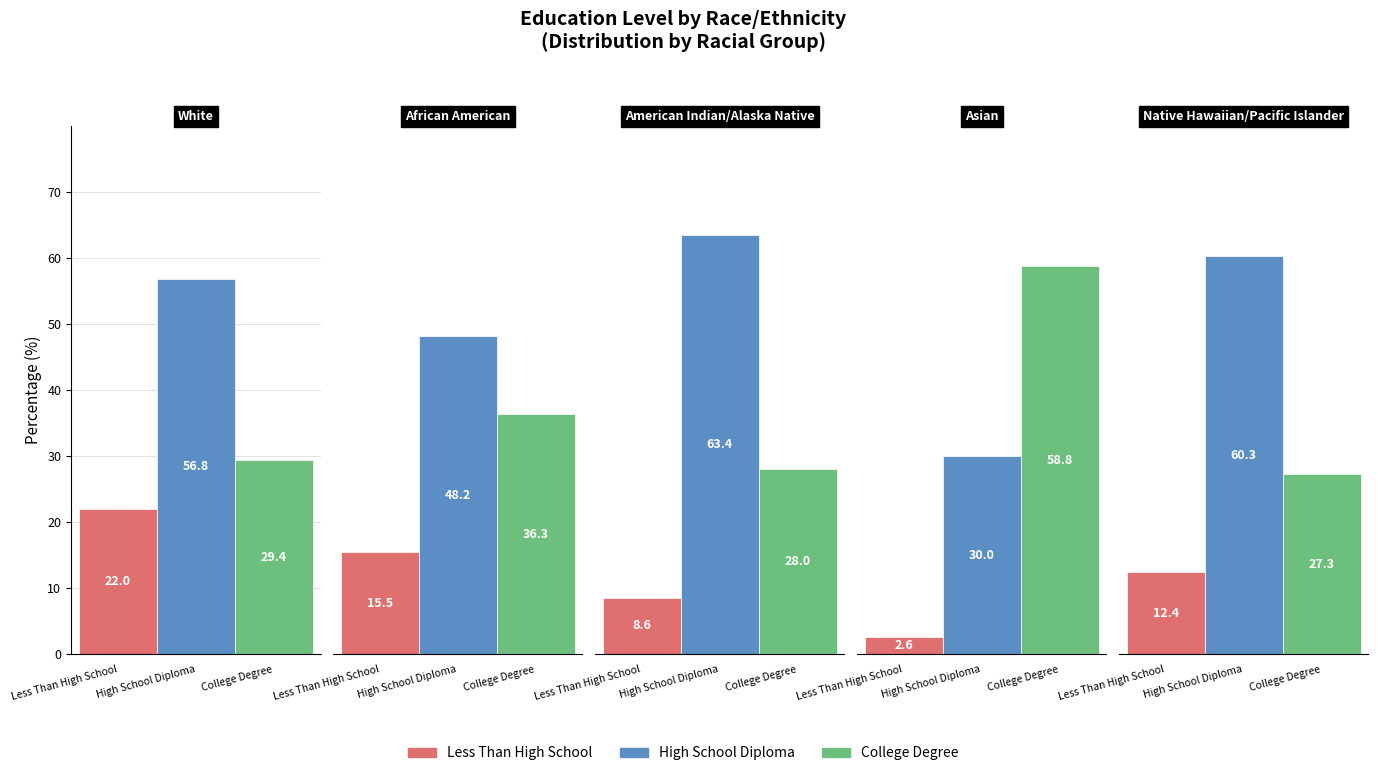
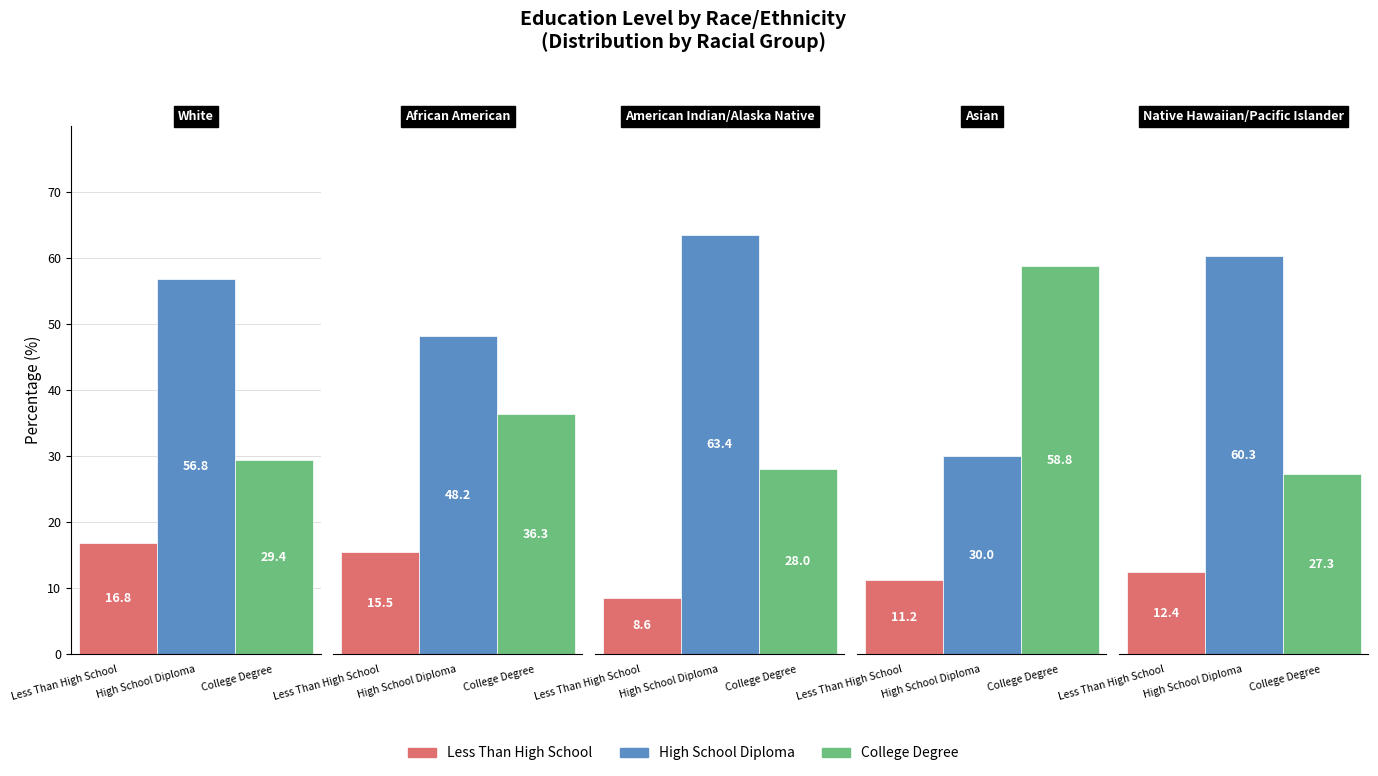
White, Less Than High School: 22.0 -> 16.8
Asian, Less Than High School: 2.6 -> 11.2
